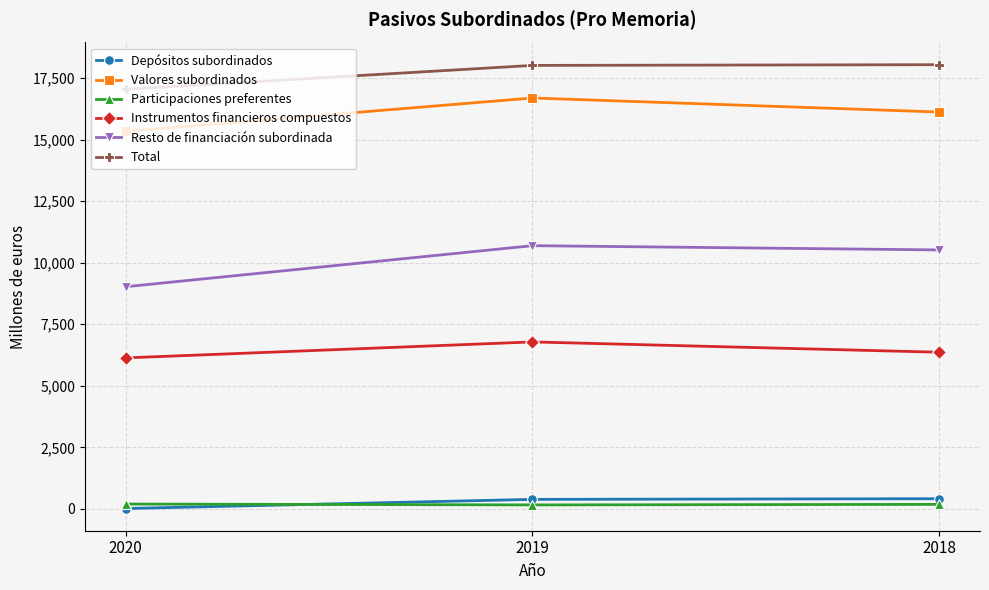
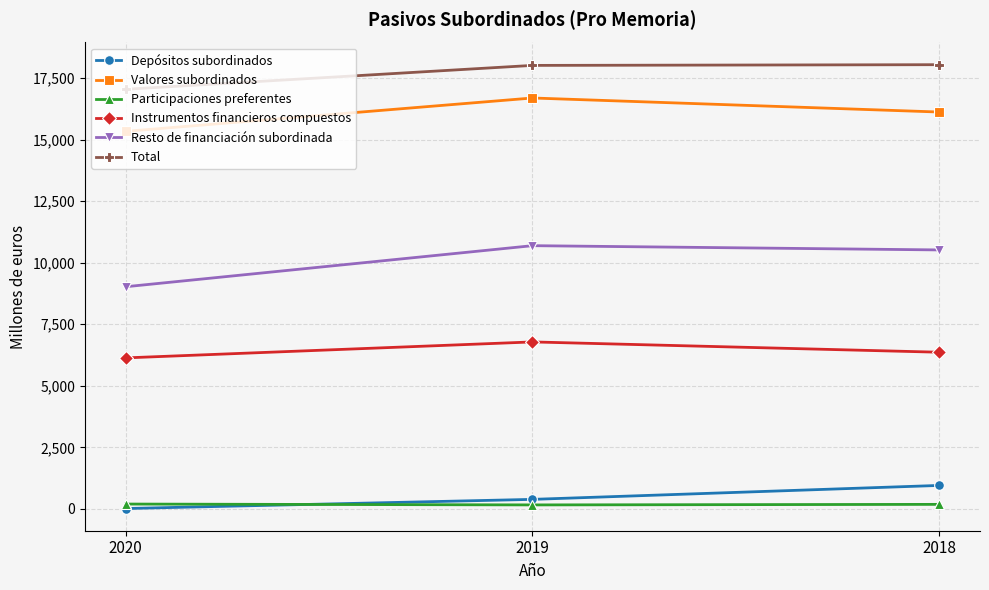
Depósitos subordinados, 2018: 400 -> 1,000
